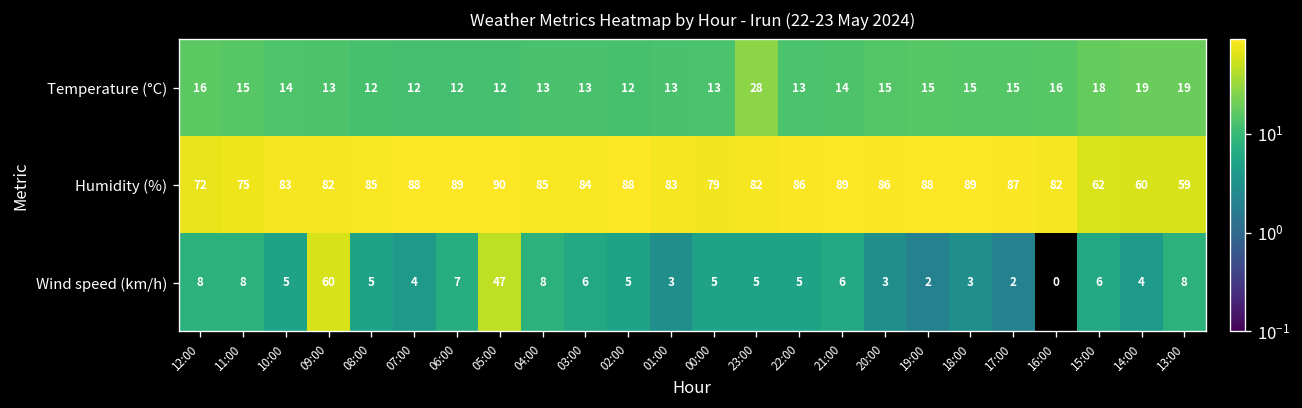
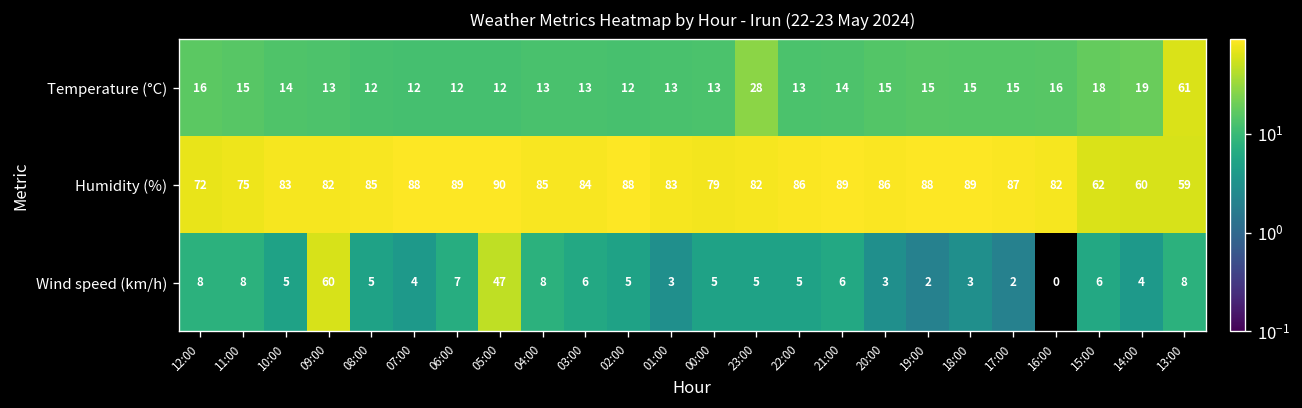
Temperature (°C), 13:00: 19 -> 61
